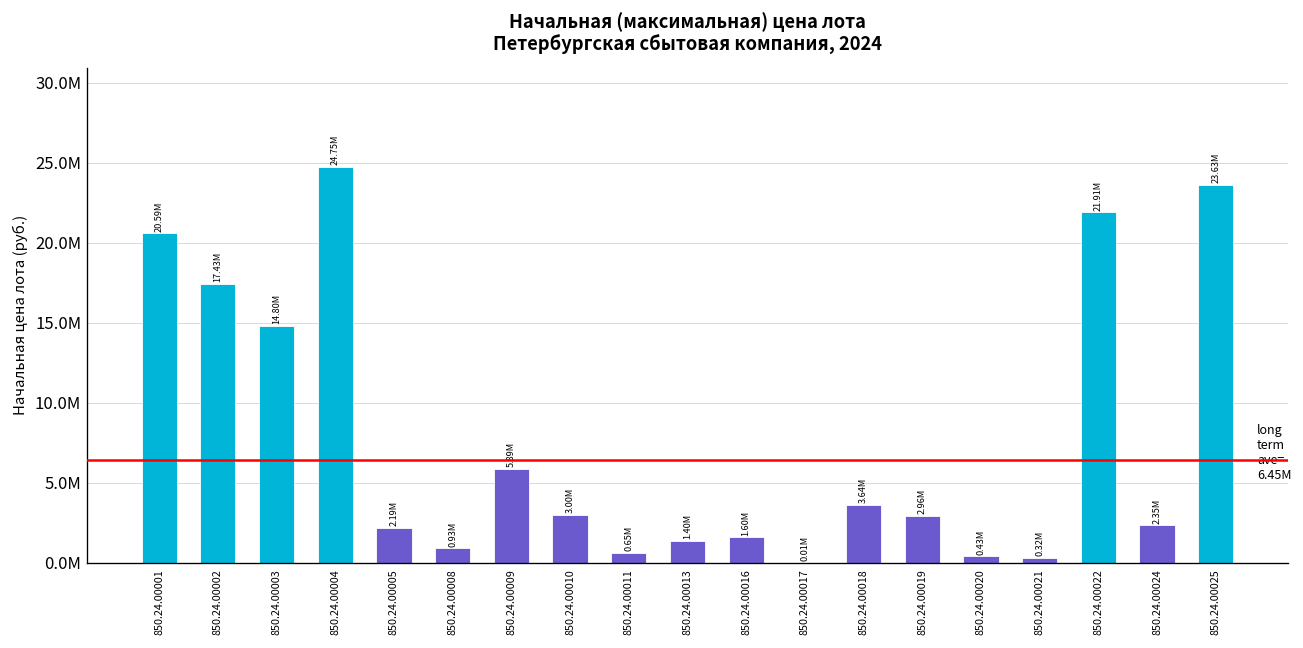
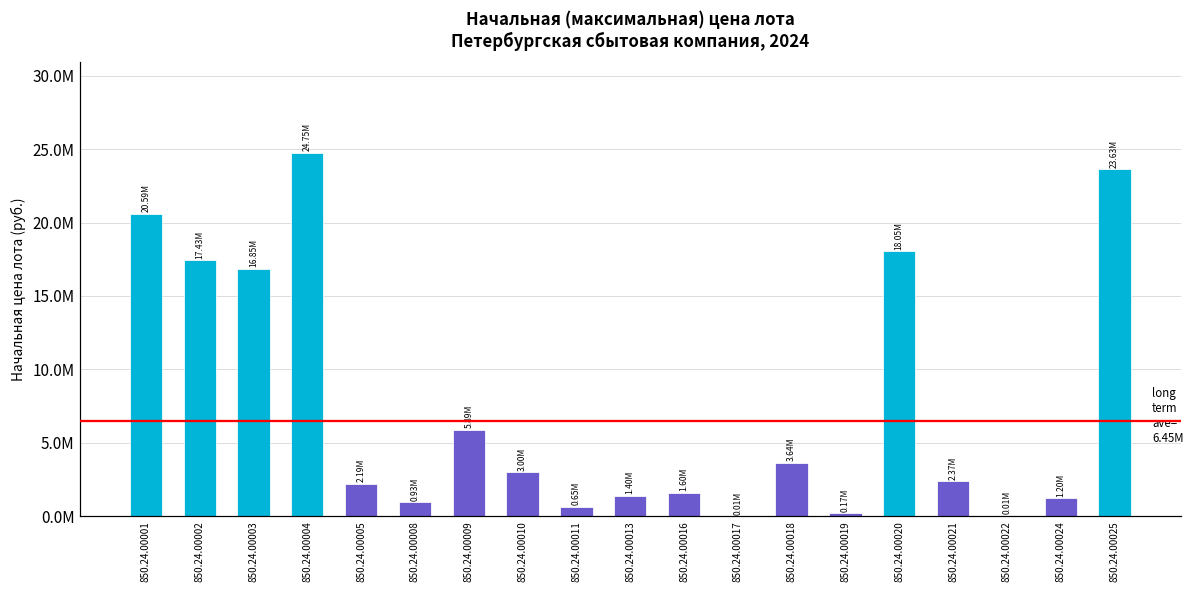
850.24.00003: 14.80M -> 16.85M
850.24.00019: 2.96M -> 0.17M
850.24.00020: 0.43M -> 18.05M
850.24.00021: 0.32M -> 2.37M
850.24.00022: 21.91M -> 0.01M
850.24.00024: 2.35M -> 1.20M
